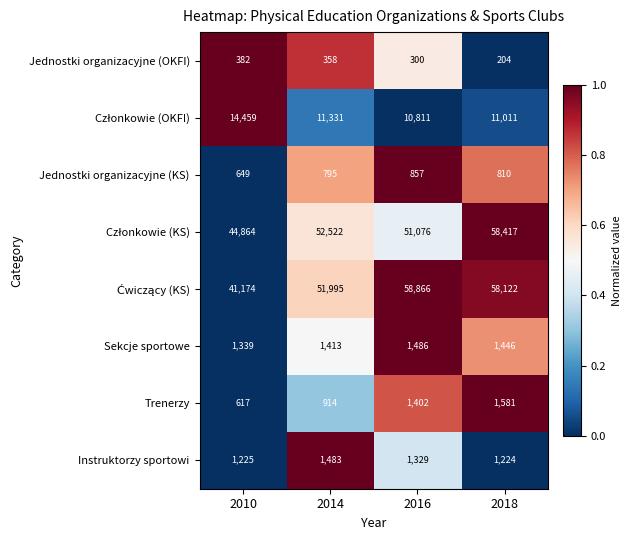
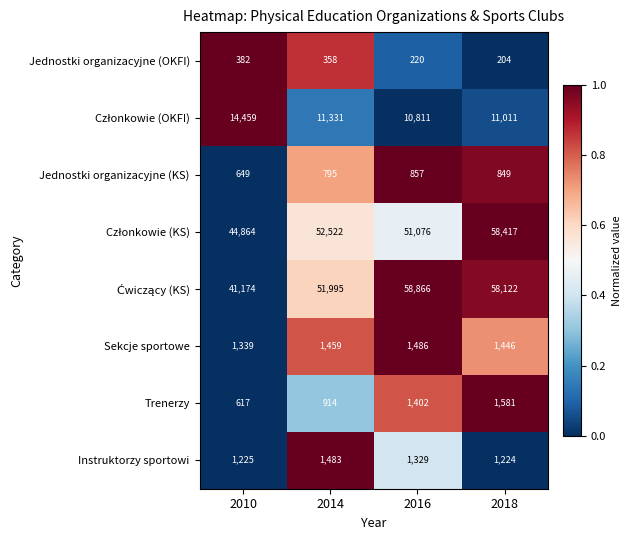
Jednostki organizacyjne (OKFI), 2016: 300 -> 220
Jednostki organizacyjne (KS), 2018: 810 -> 849
Sekcje sportowe, 2014: 1,413 -> 1,459
